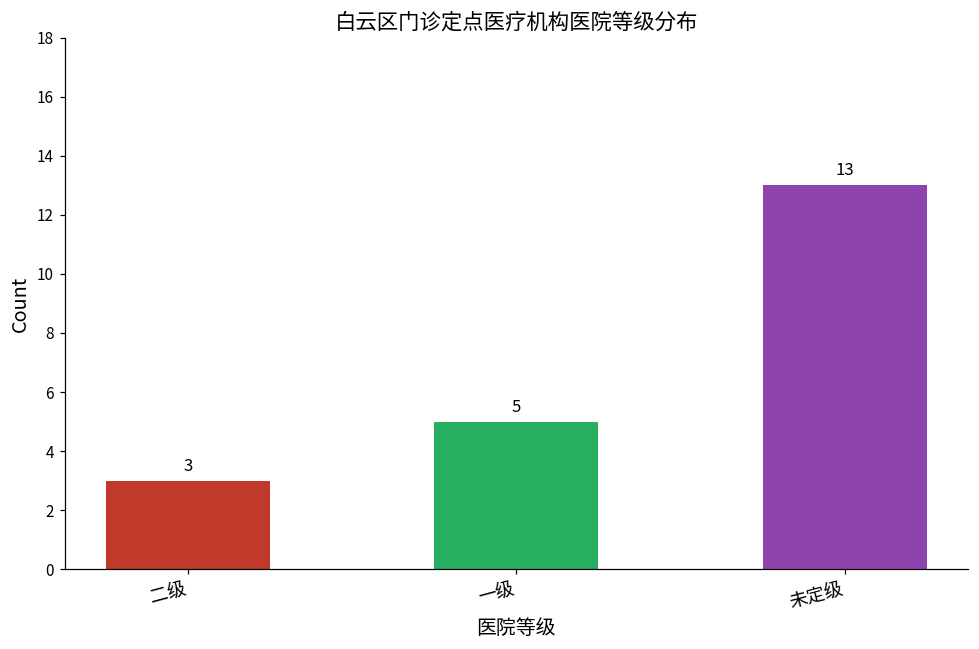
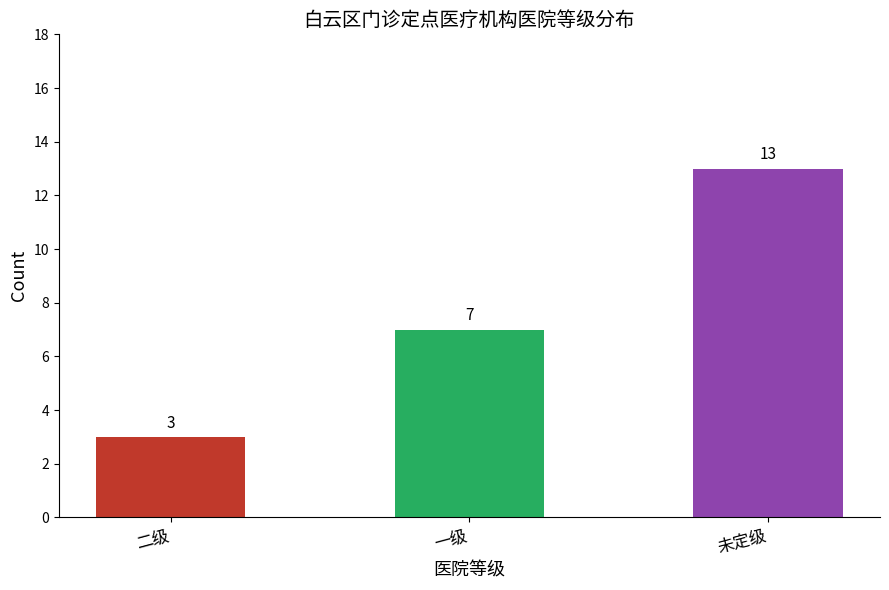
一级: 5 -> 7
